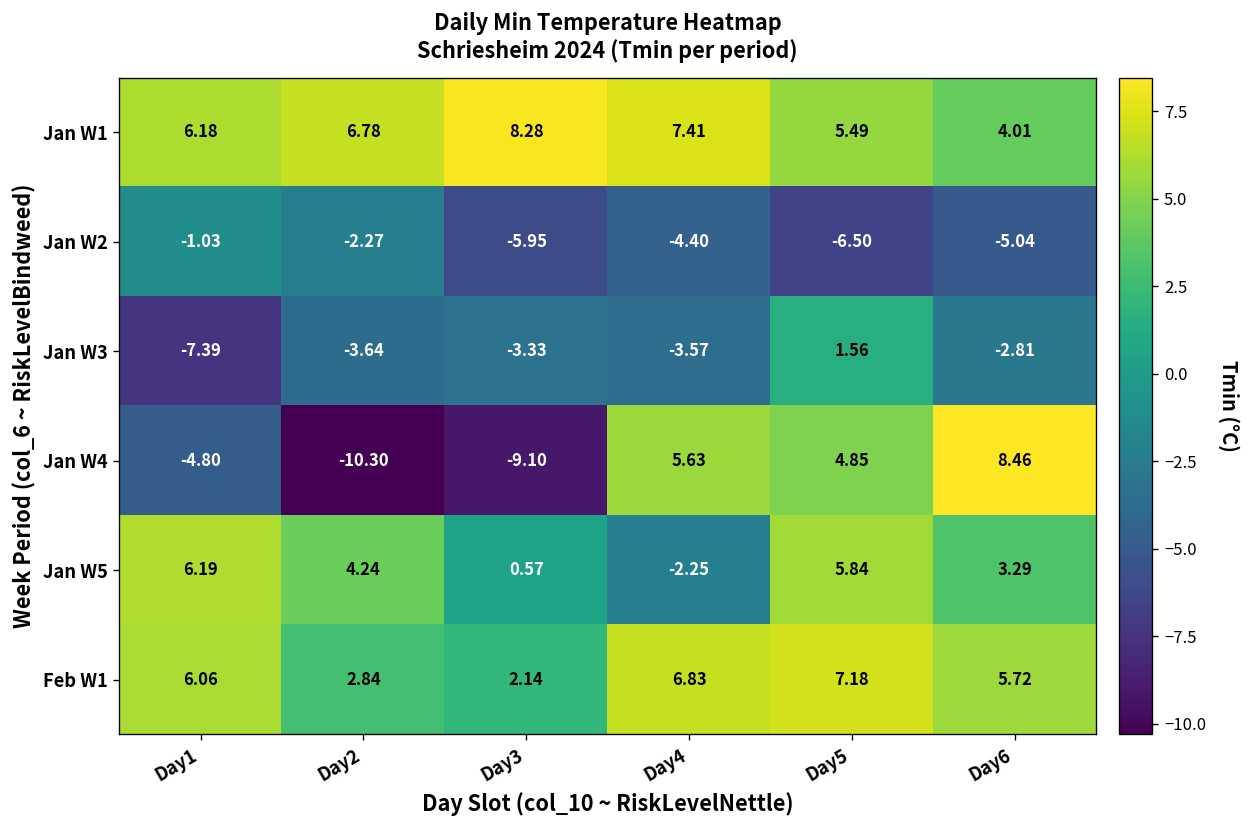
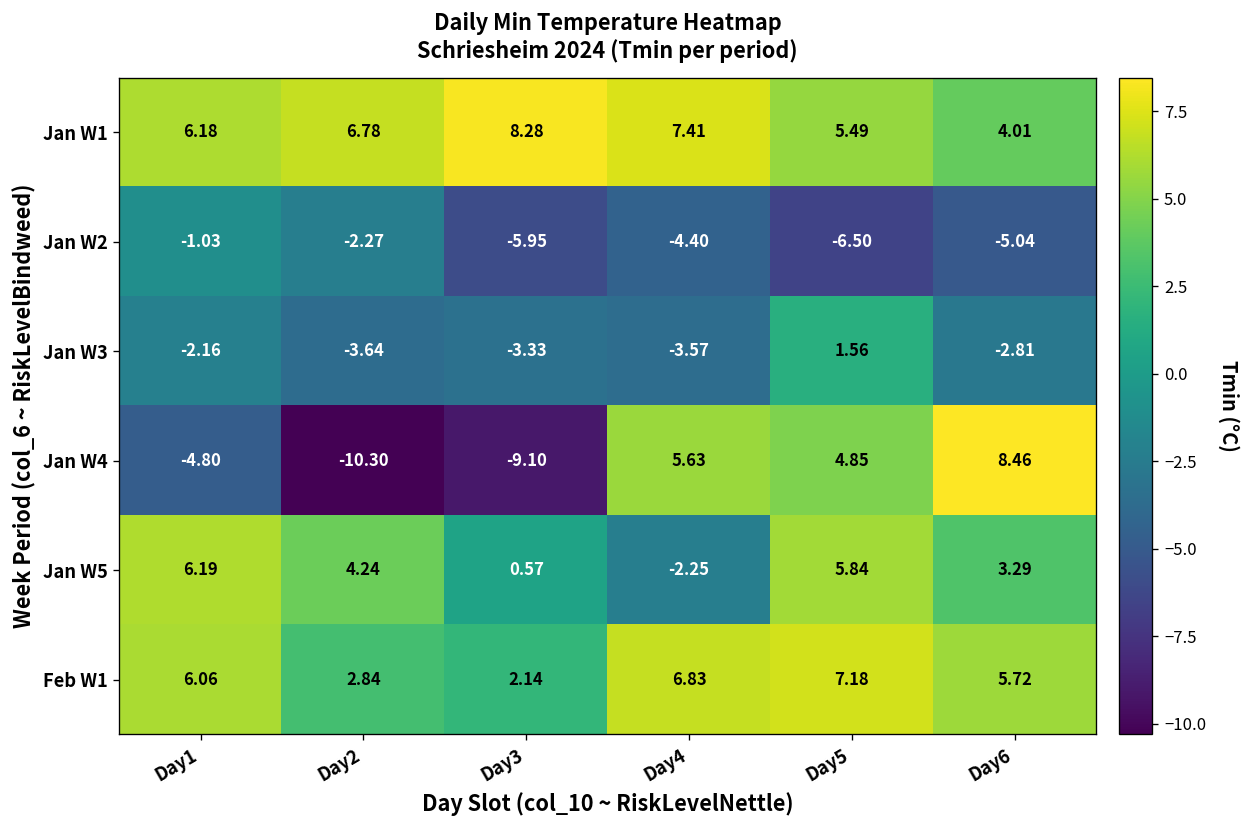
Jan W3, Day1: -7.39 -> -2.16
